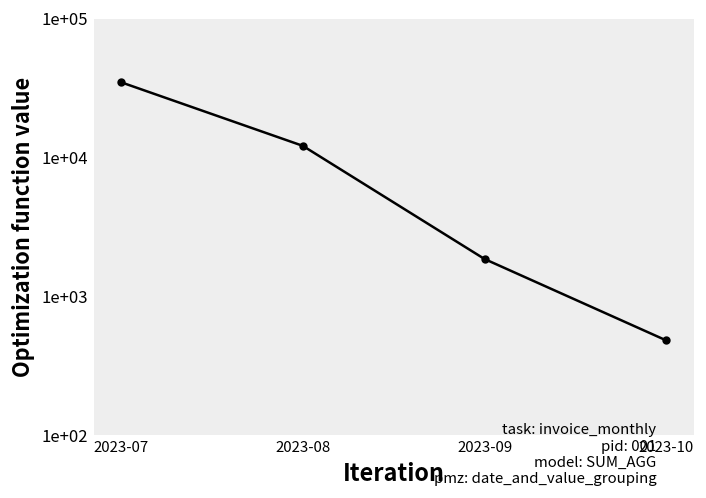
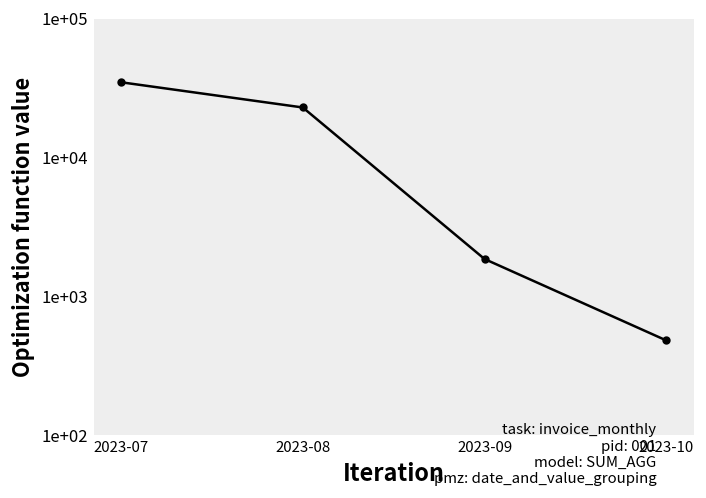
2023-08: 12000 -> 23000
